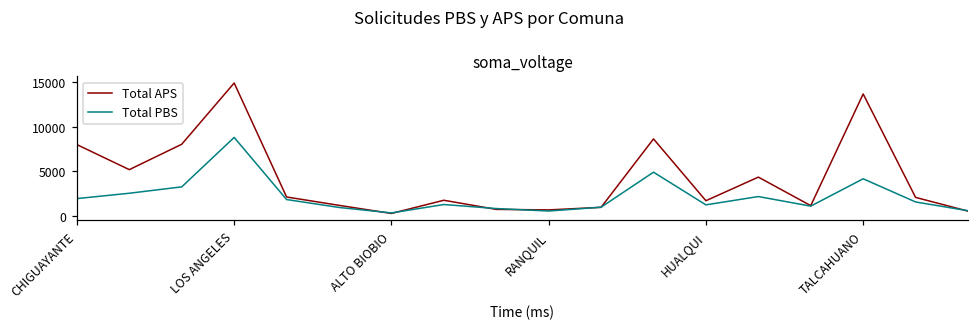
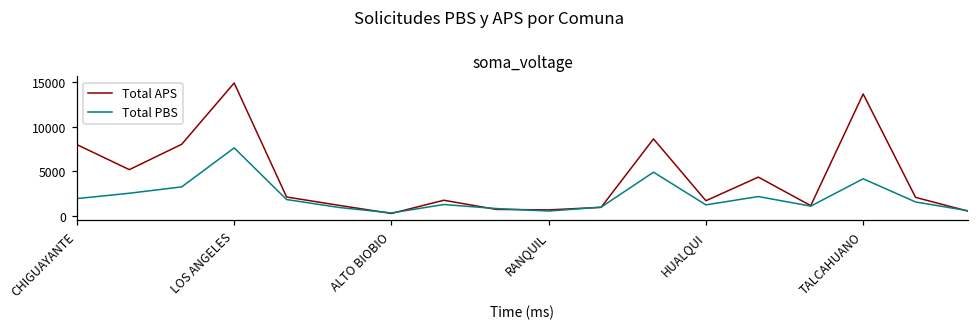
Total PBS, LOS ANGELES: 9000 -> 8000
